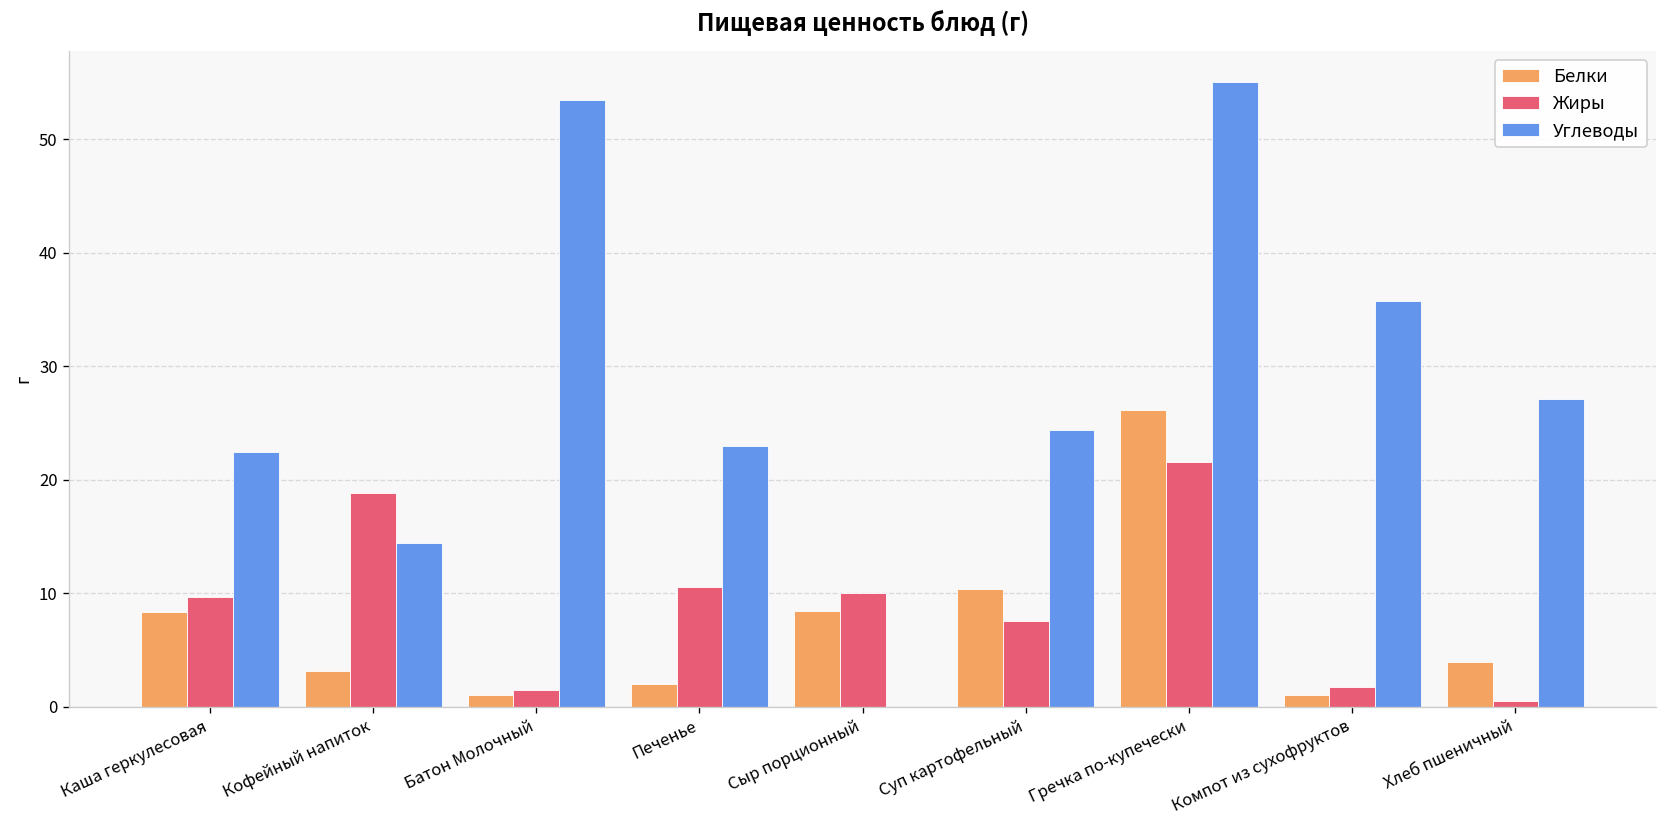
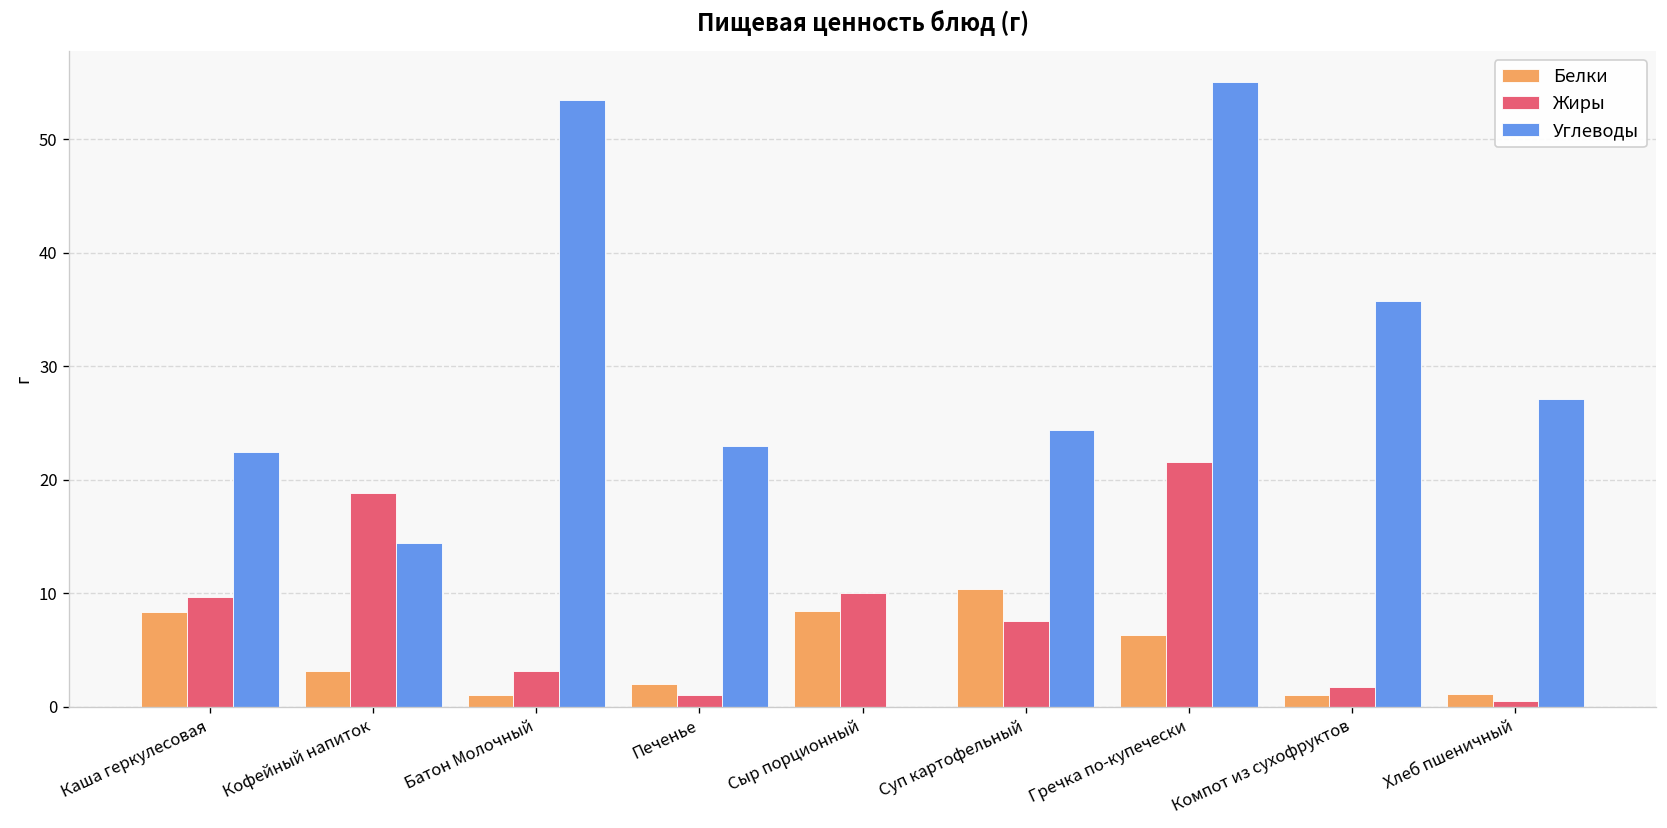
Жиры, Батон Молочный: 2 -> 3
Жиры, Печенье: 11 -> 1
Белки, Гречка по-купечески: 26 -> 6
Белки, Хлеб пшеничный: 4 -> 1
